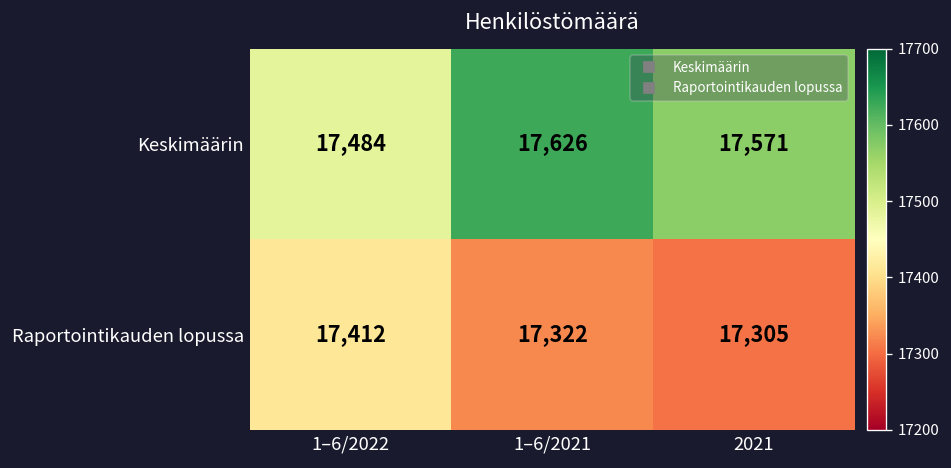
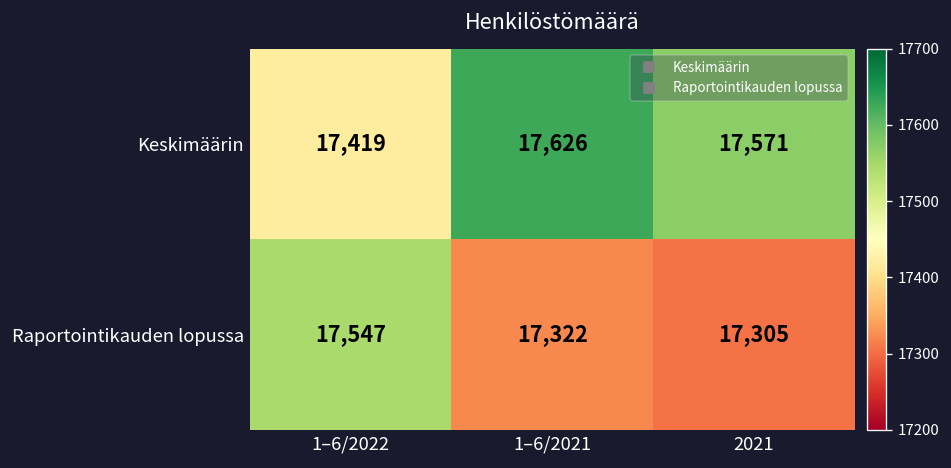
Keskimäärin, 1–6/2022: 17,484 -> 17,419
Raportointikauden lopussa, 1–6/2022: 17,412 -> 17,547
